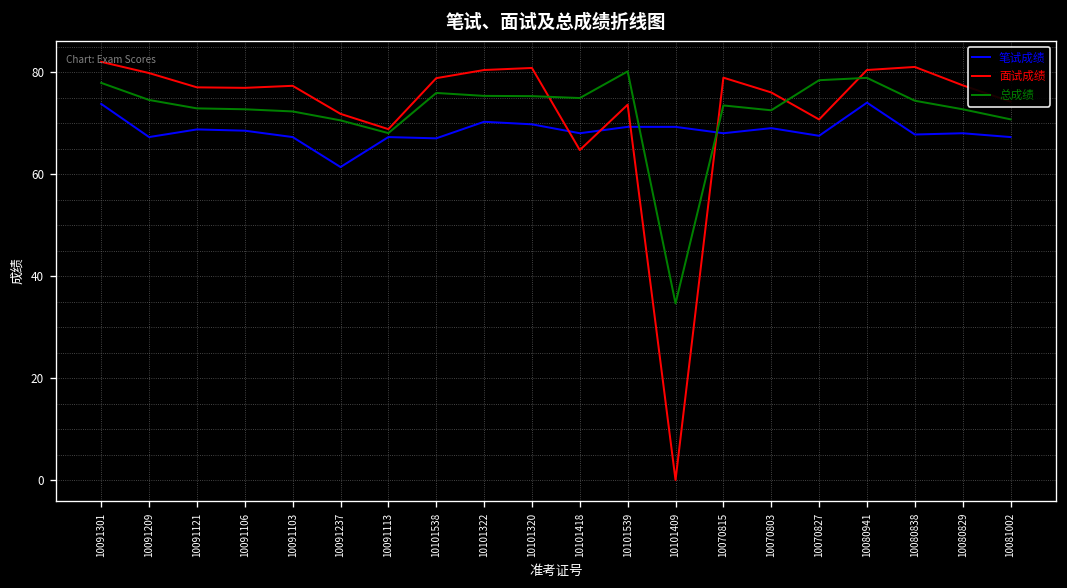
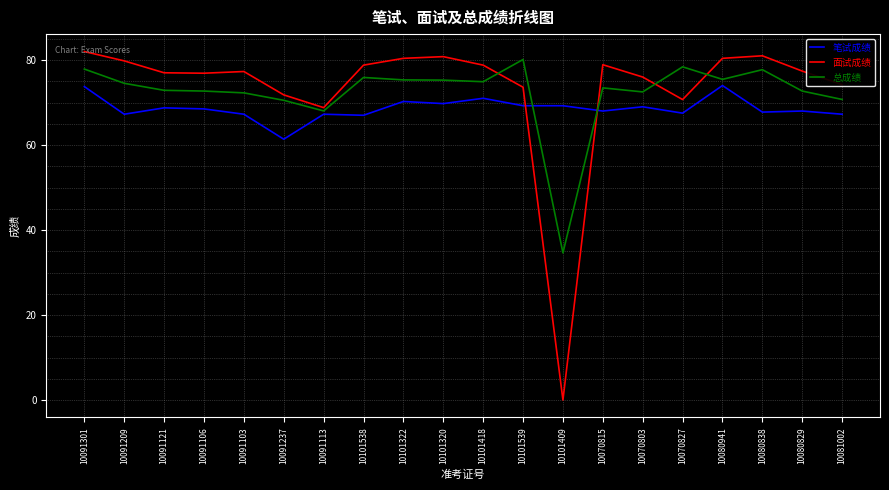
笔试成绩, 10101418: 68 -> 71
面试成绩, 10101418: 65 -> 79
总成绩, 10080941: 79 -> 75
总成绩, 10080838: 74 -> 78
